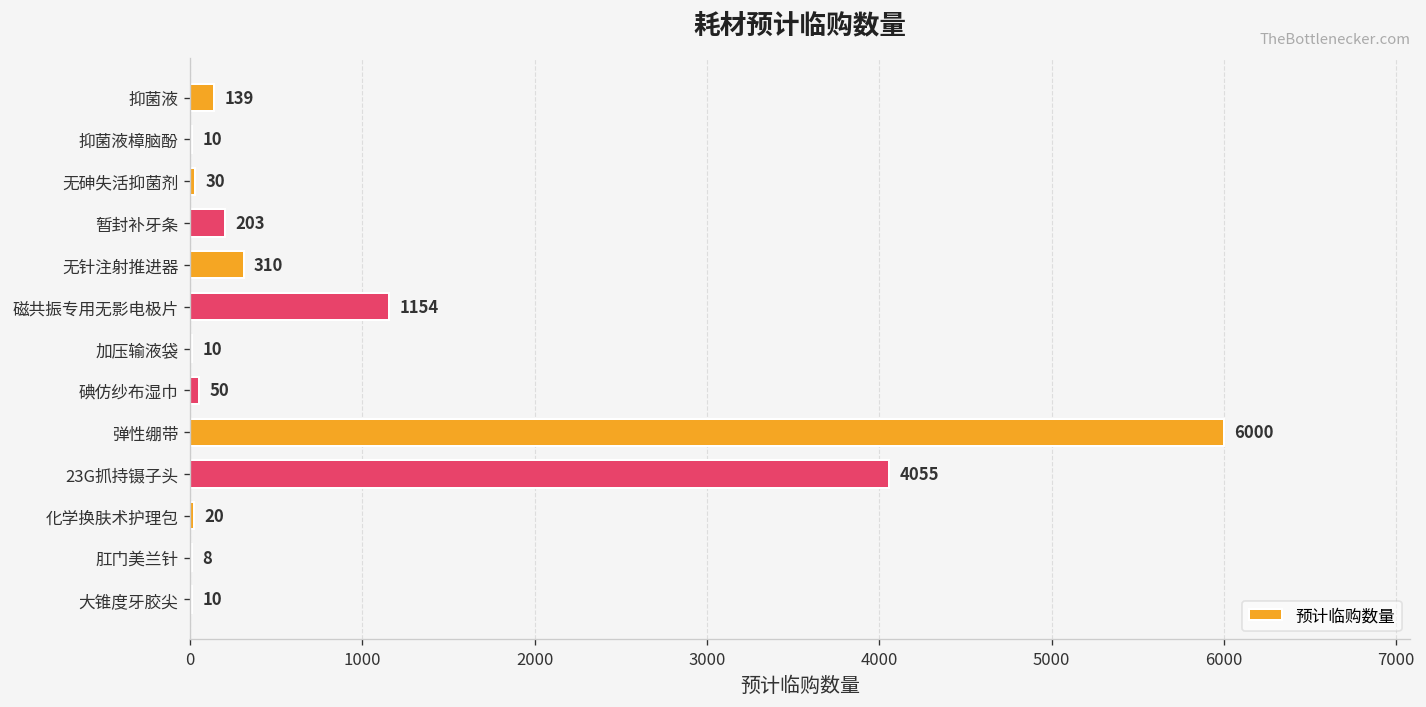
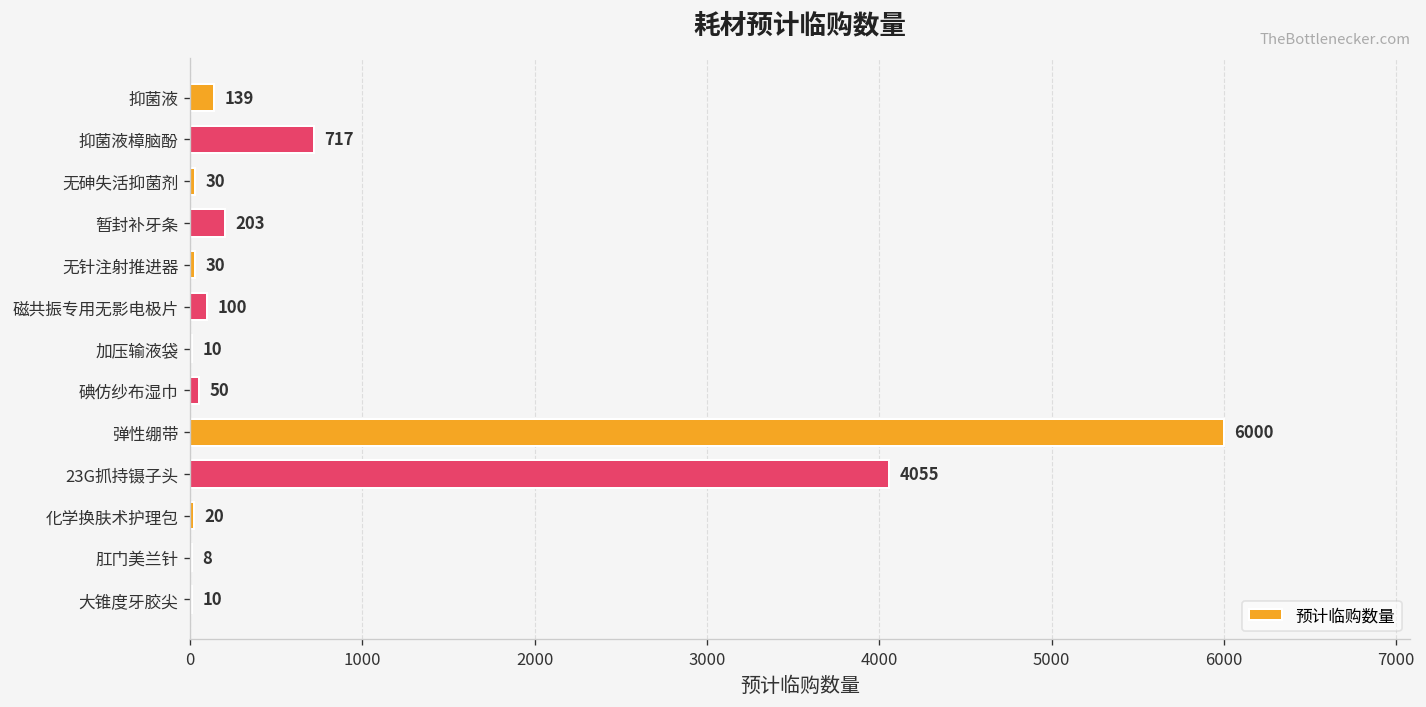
抑菌液樟脑酚: 10 -> 717
无针注射推进器: 310 -> 30
磁共振专用无影电极片: 1154 -> 100
